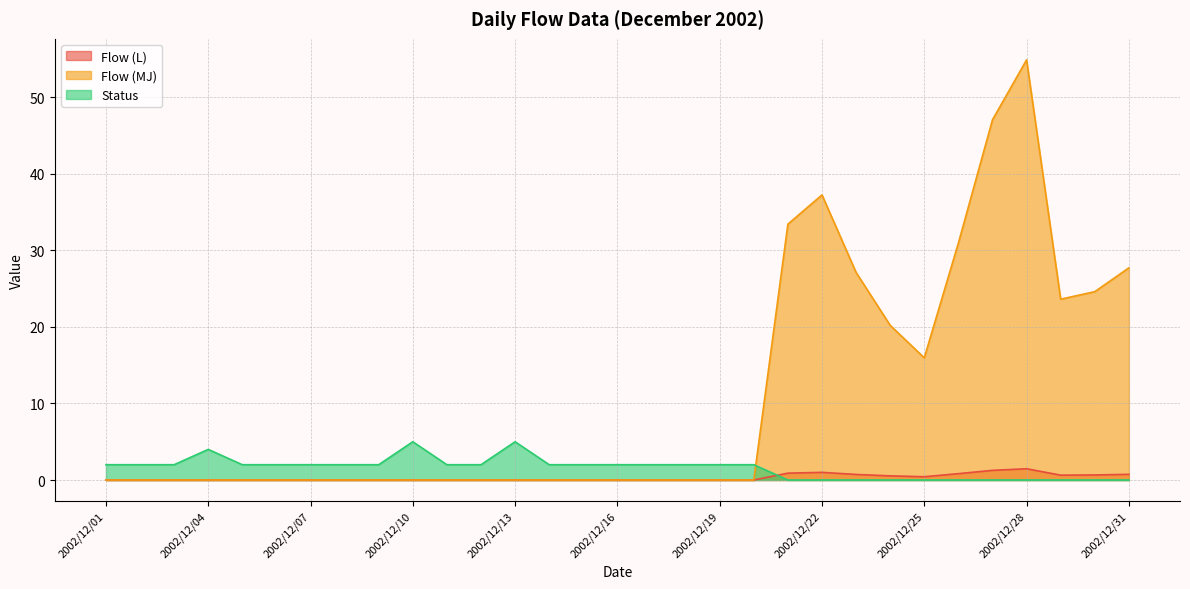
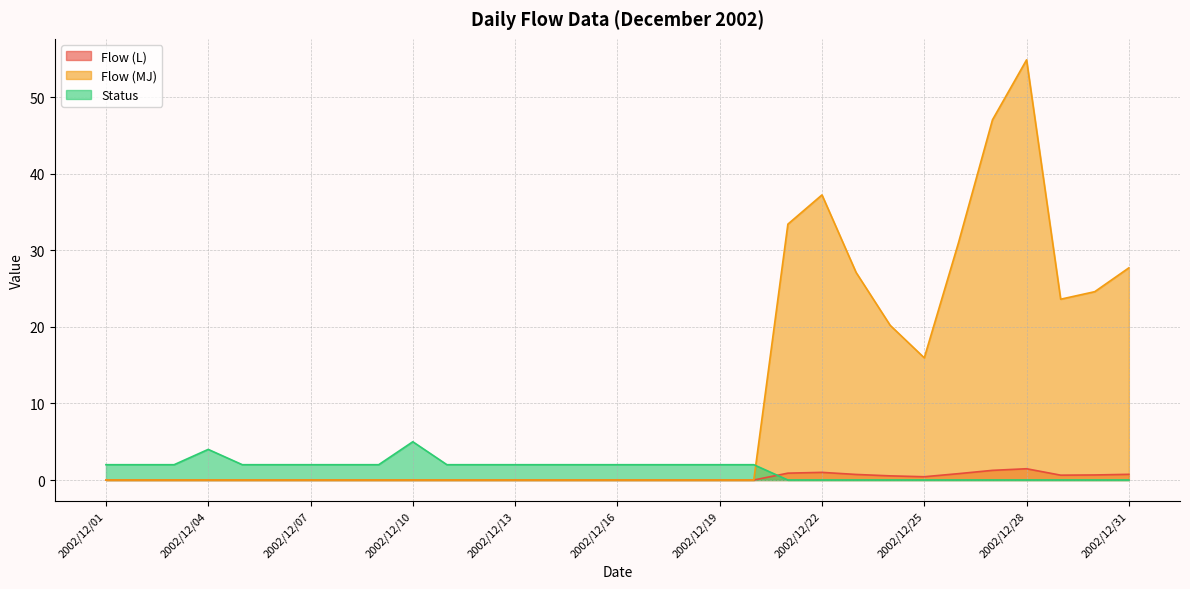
Status, 2002/12/13: 5 -> 2
